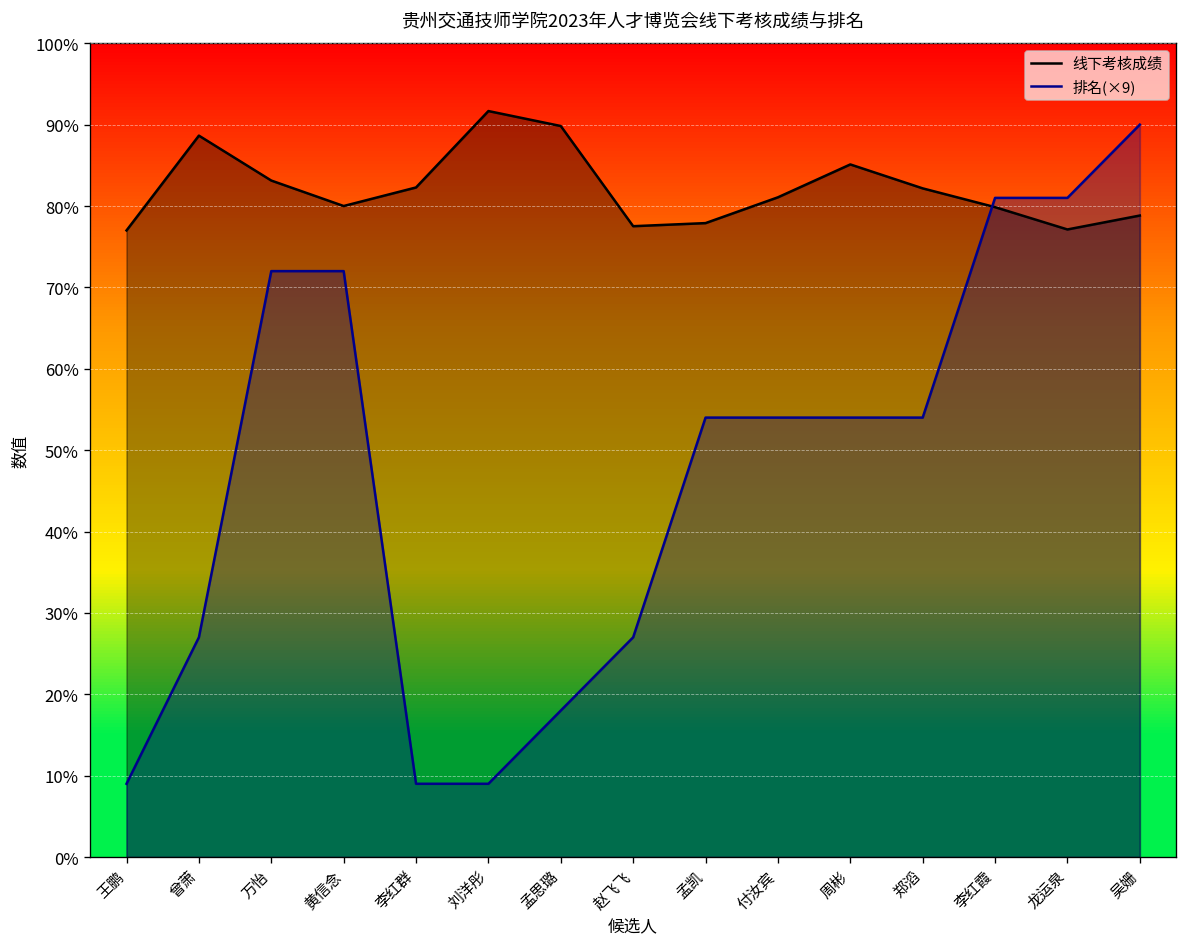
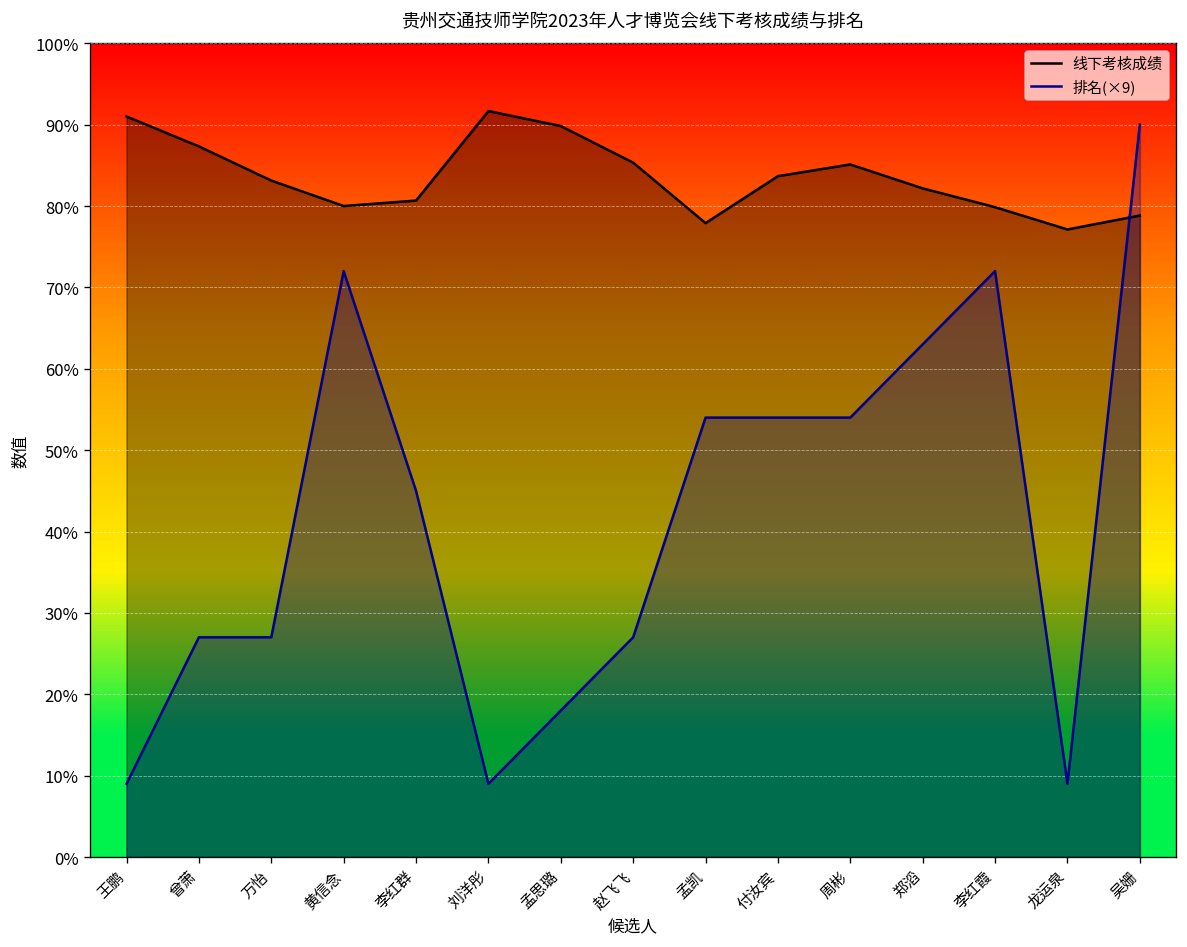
线下考核成绩, 王鹏: 77% -> 91%
线下考核成绩, 曾萧: 89% -> 87%
排名(×9), 万怡: 72% -> 27%
线下考核成绩, 李红群: 82% -> 81%
排名(×9), 李红群: 9% -> 45%
线下考核成绩, 赵飞飞: 78% -> 85%
线下考核成绩, 付汝宾: 81% -> 84%
排名(×9), 郑滔: 54% -> 63%
排名(×9), 李红霞: 81% -> 72%
排名(×9), 龙运泉: 81% -> 9%
